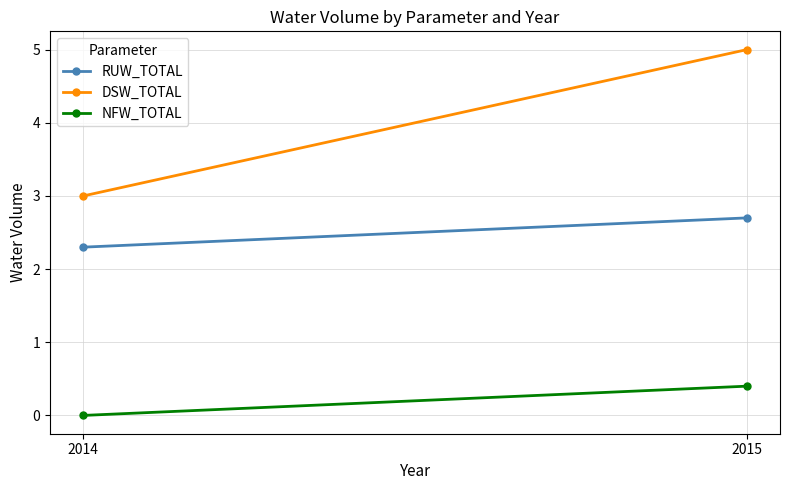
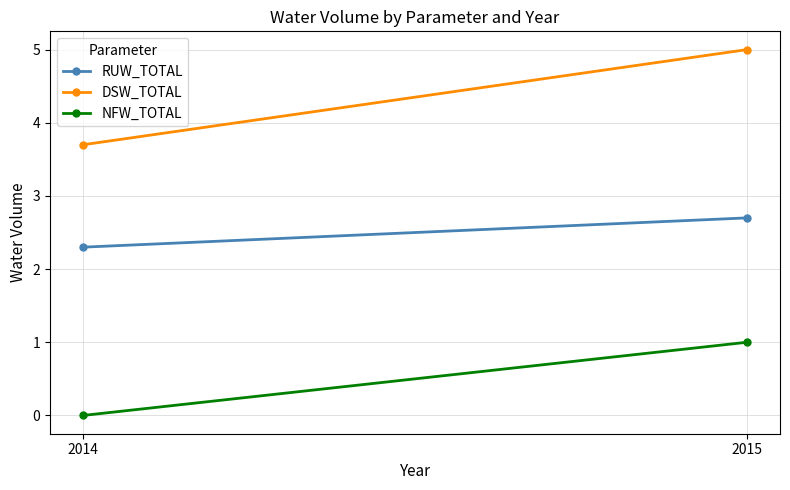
DSW_TOTAL, 2014: 3.0 -> 3.7
NFW_TOTAL, 2015: 0.4 -> 1.0
